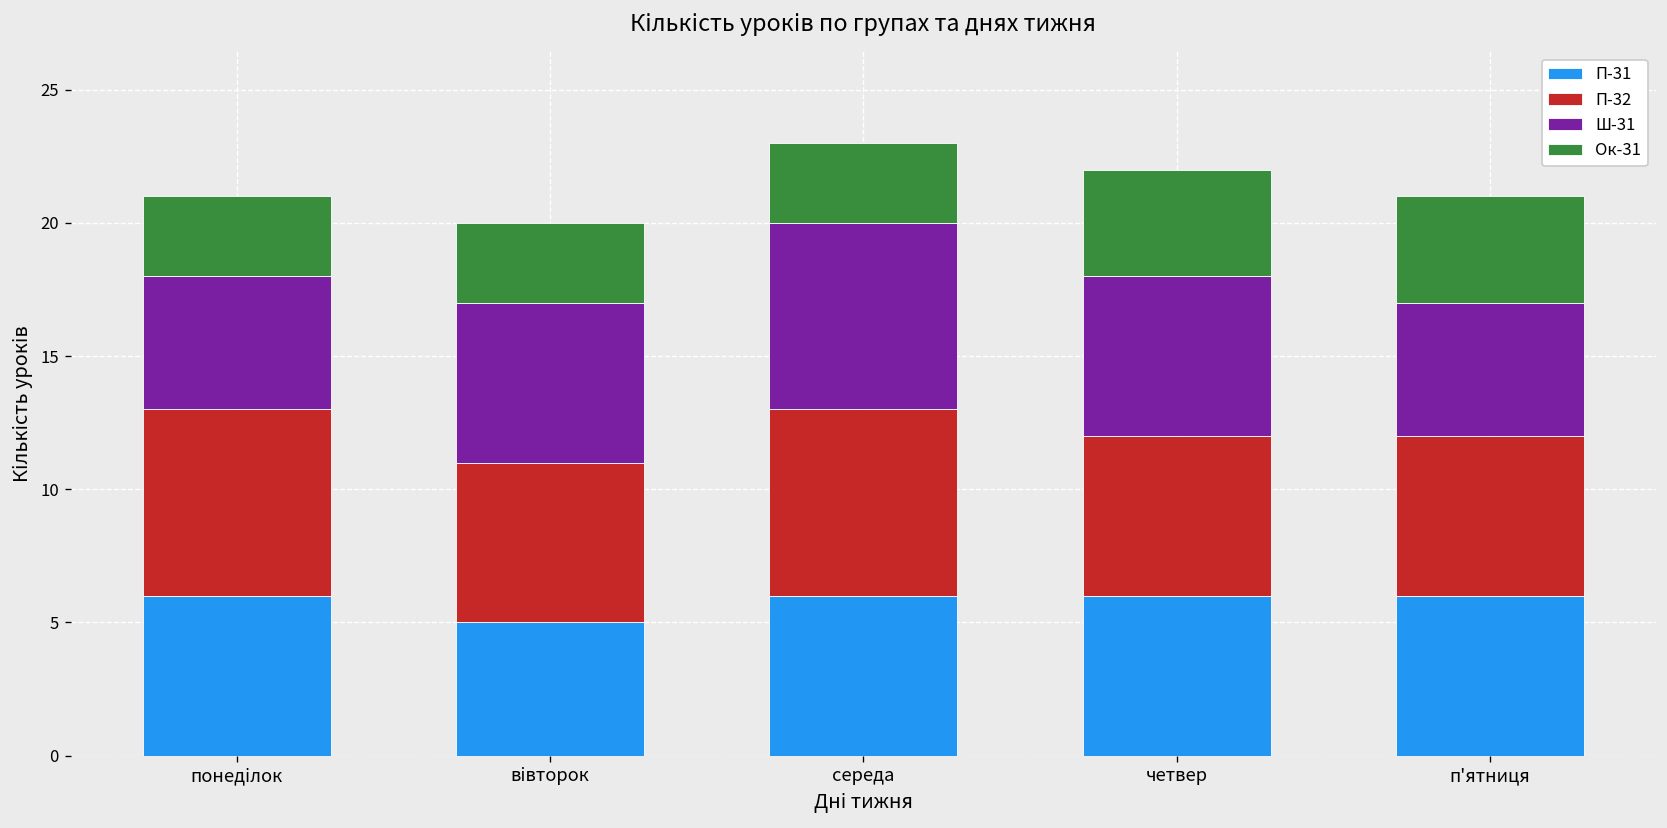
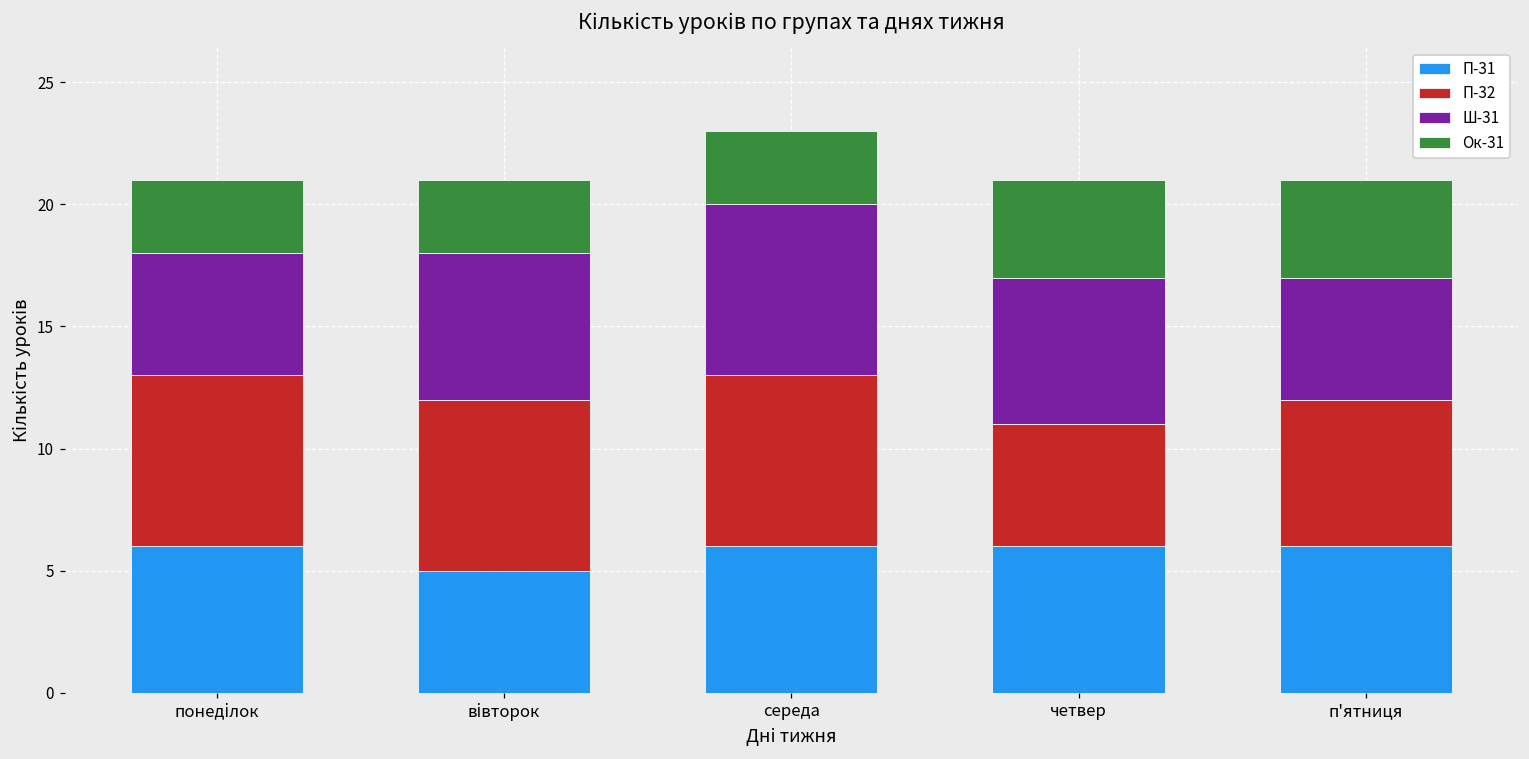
П-32, вівторок: 6 -> 7
П-32, четвер: 6 -> 5
